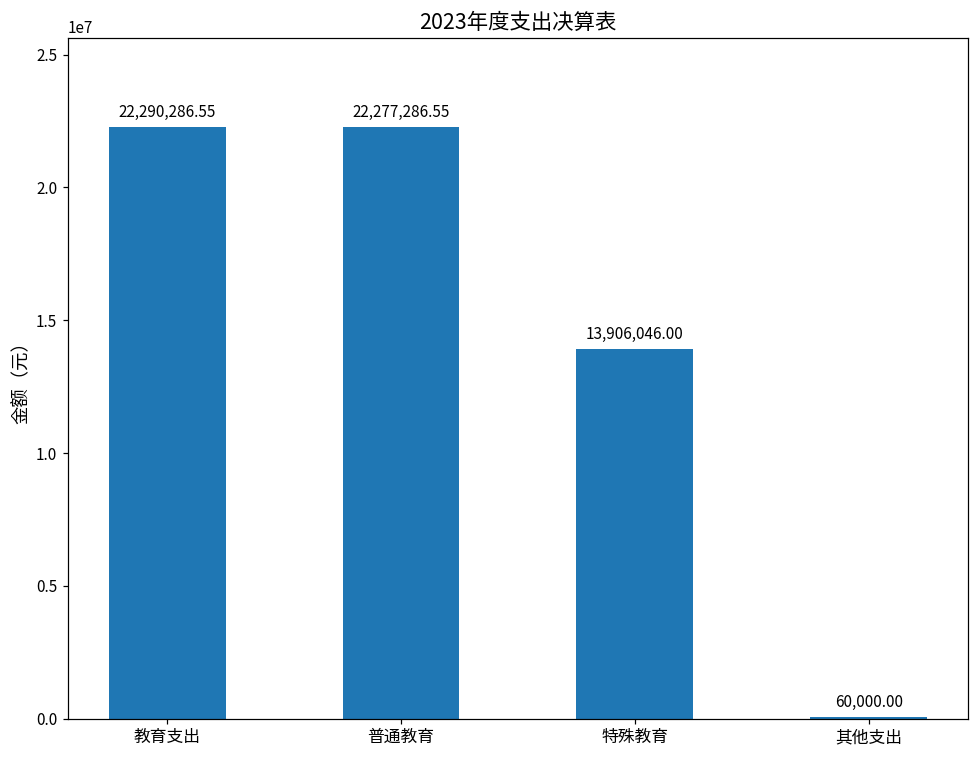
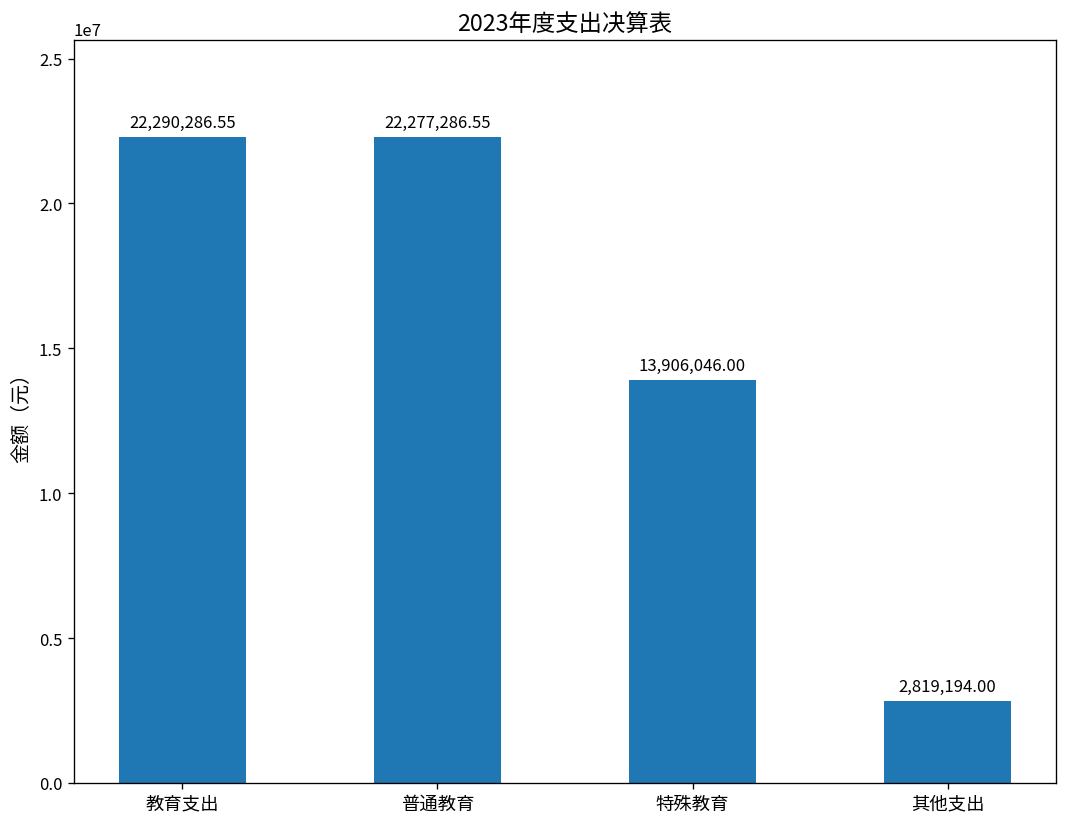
其他支出: 60,000.00 -> 2,819,194.00
